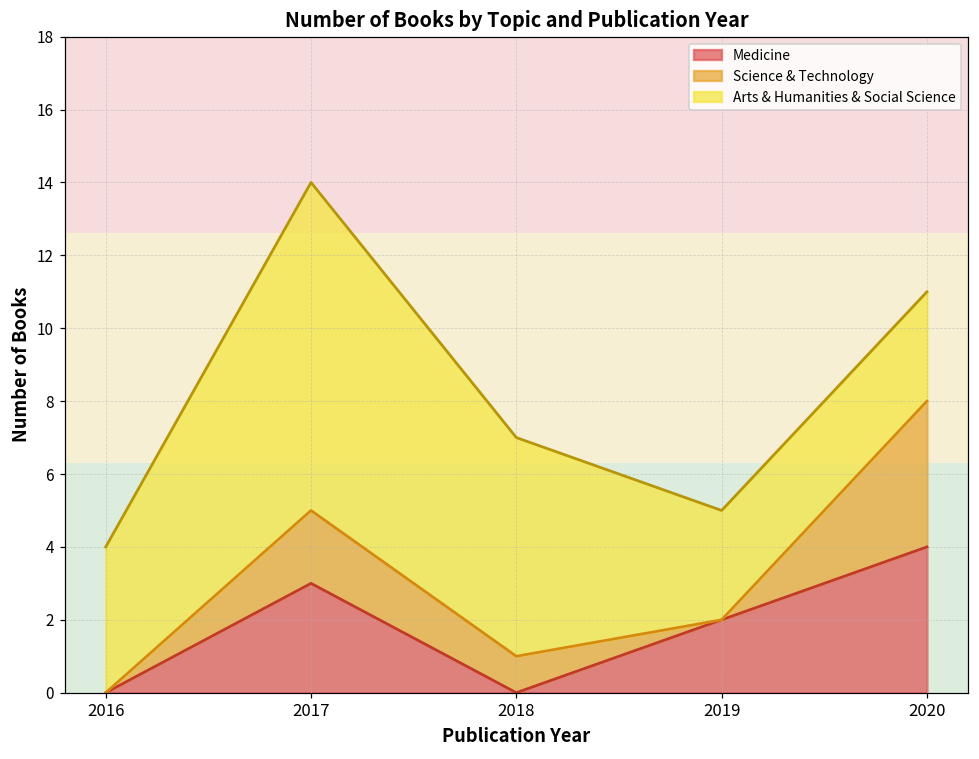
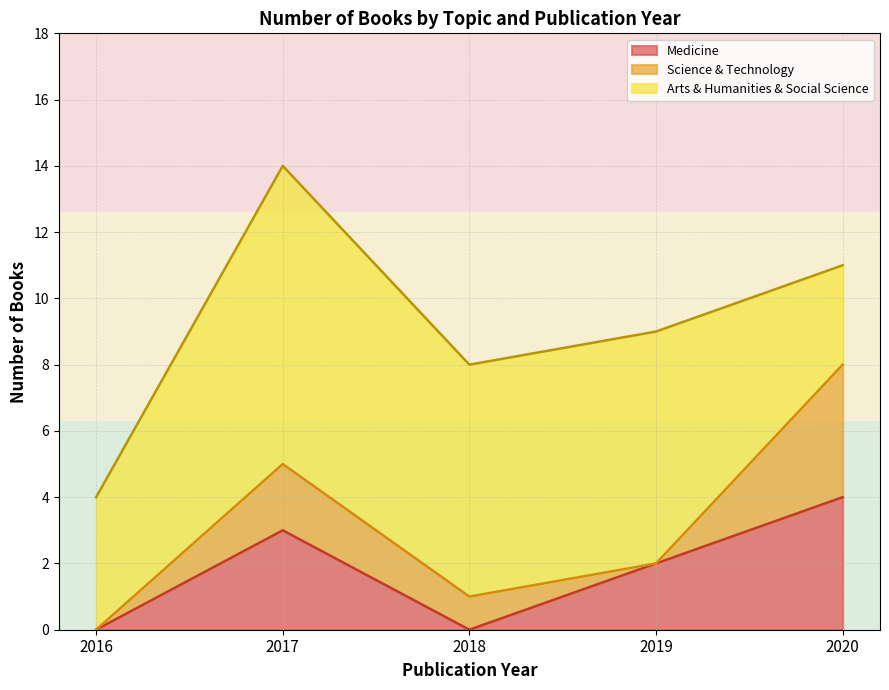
Arts & Humanities & Social Science, 2018: 6 -> 7
Arts & Humanities & Social Science, 2019: 3 -> 7
